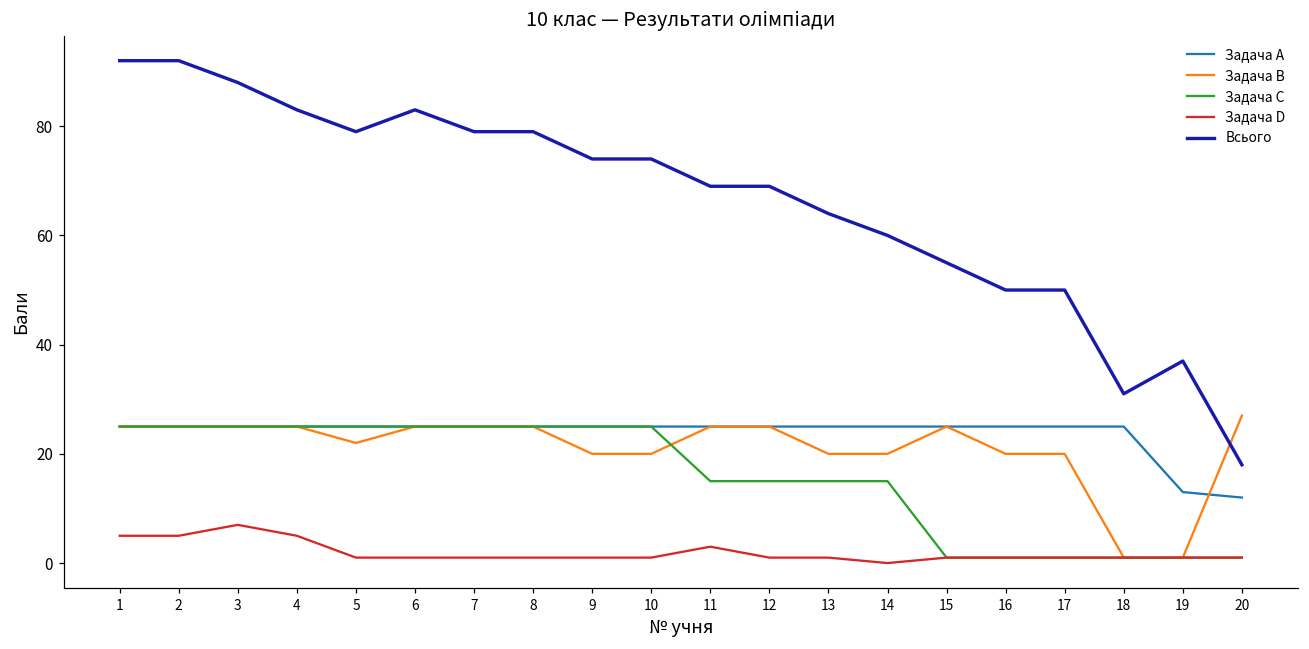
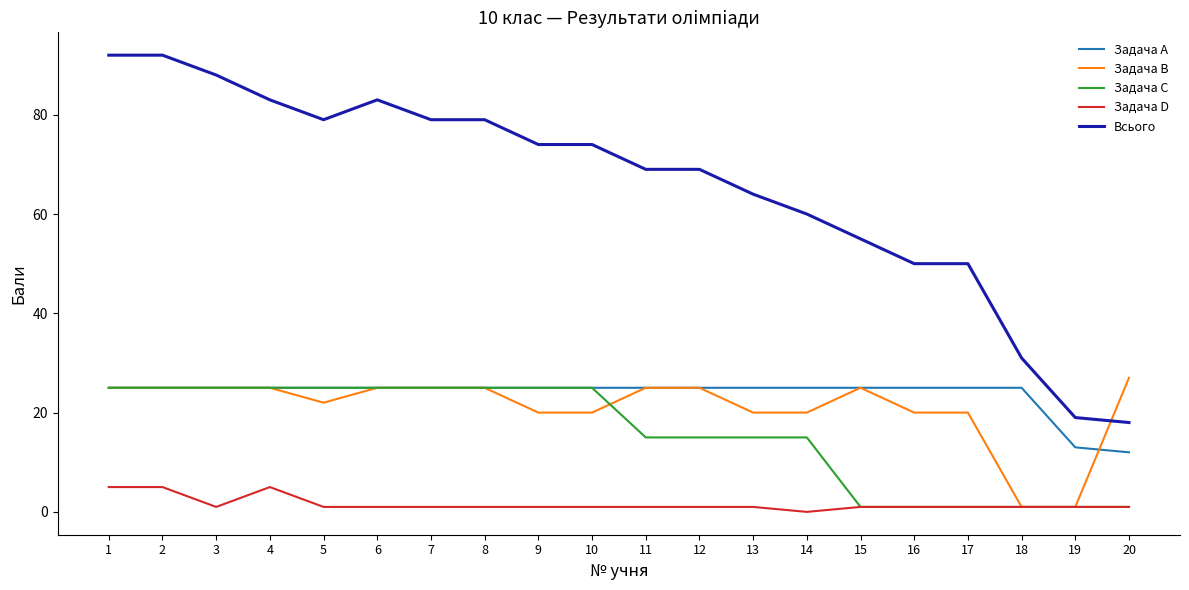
Задача D, 3: 7 -> 1
Задача D, 11: 3 -> 1
Всього, 19: 37 -> 19
